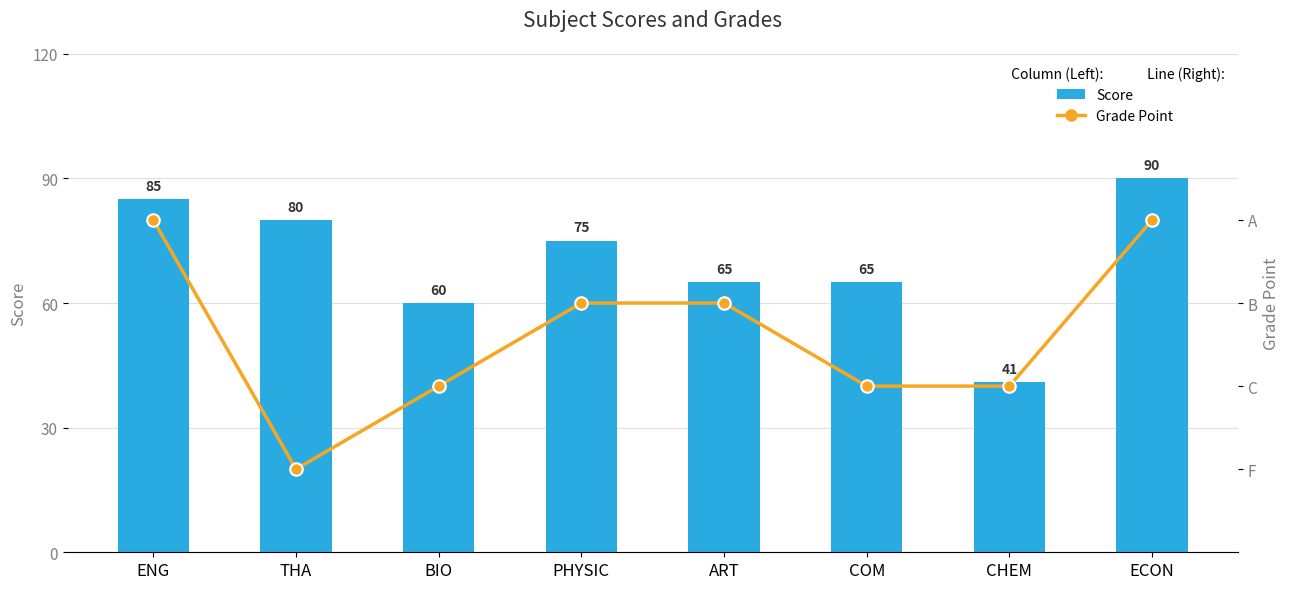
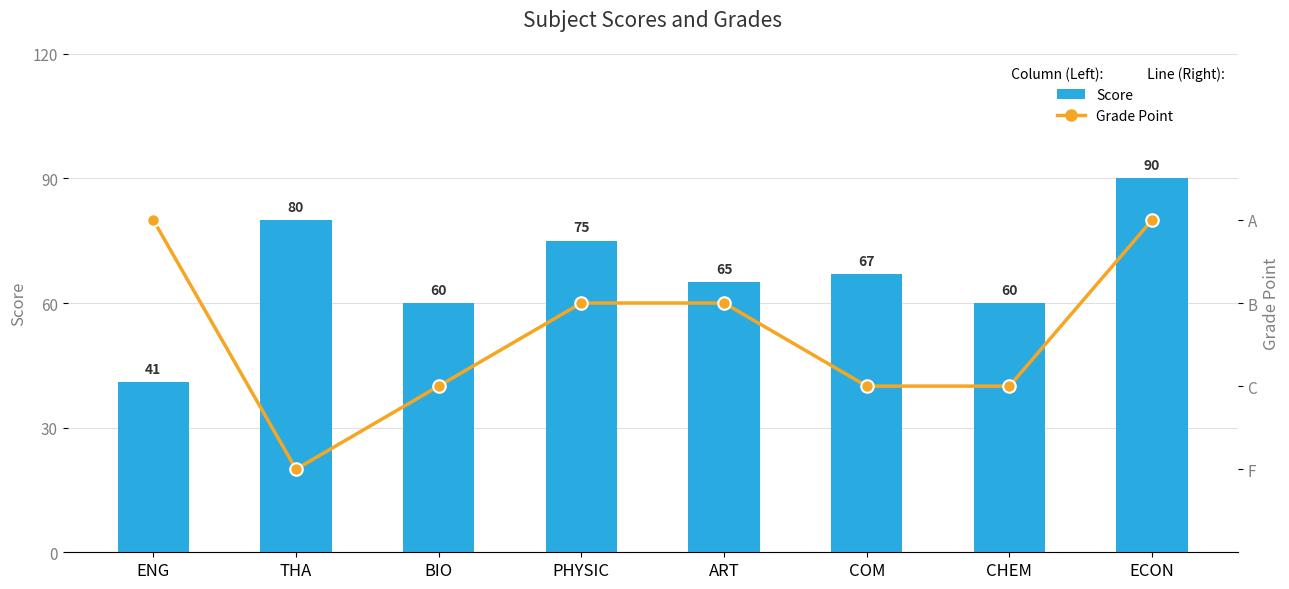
Score, ENG: 85 -> 41
Score, COM: 65 -> 67
Score, CHEM: 41 -> 60
